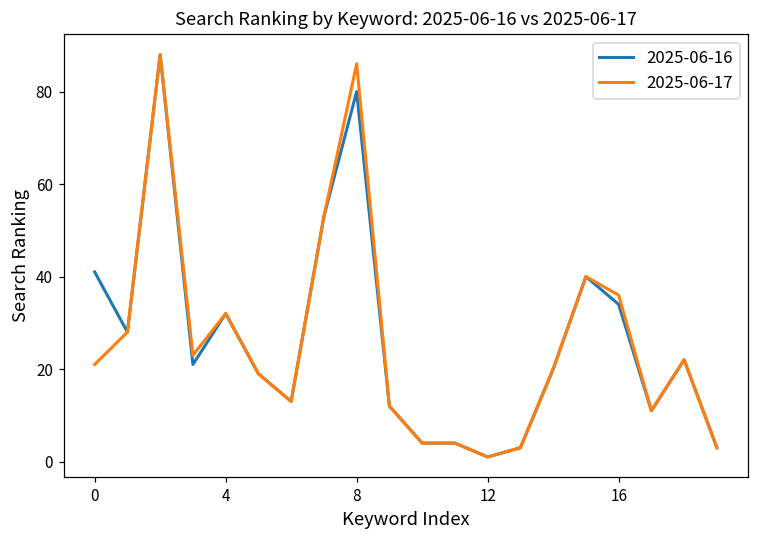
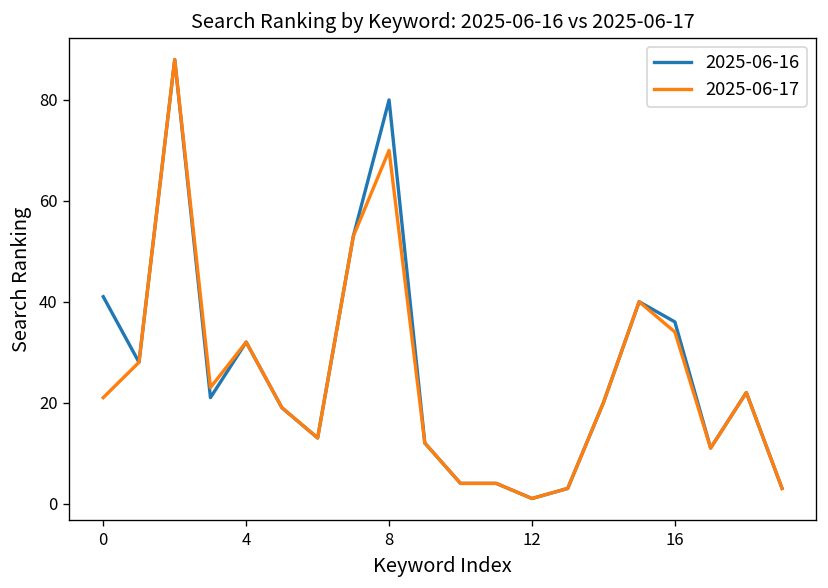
2025-06-17, 8: 86 -> 70
2025-06-16, 16: 34 -> 36
2025-06-17, 16: 36 -> 34
